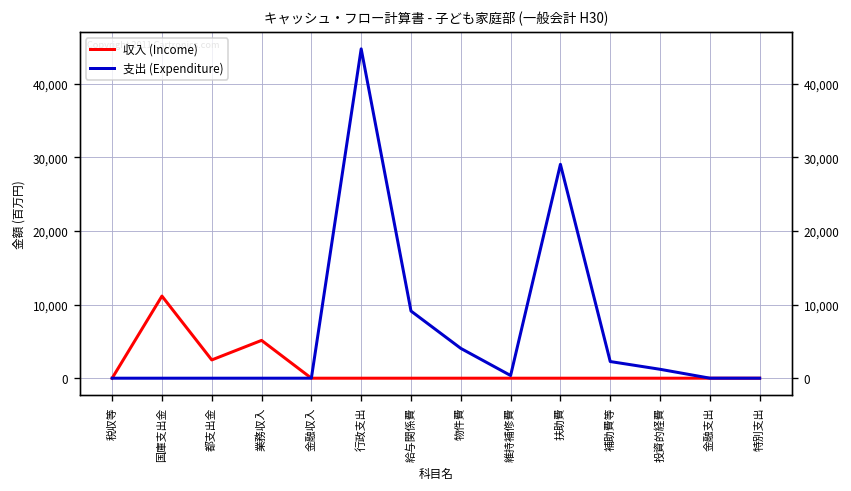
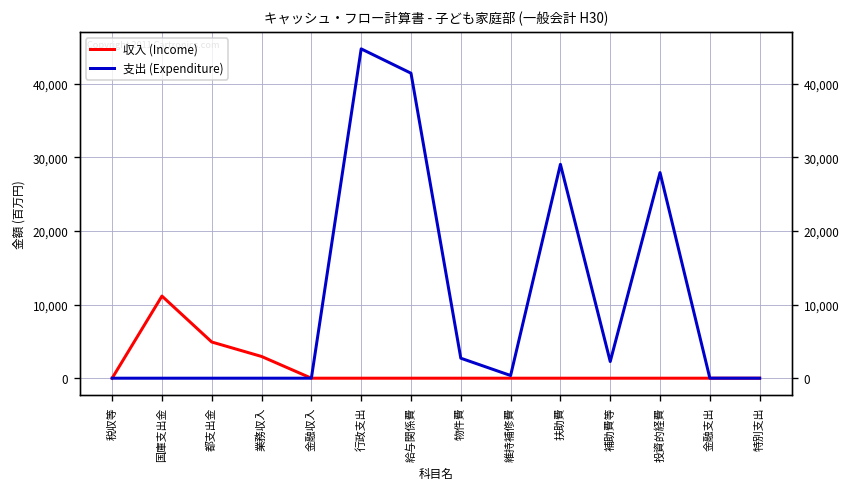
収入 (Income), 都支出金: 2,000 -> 5,000
収入 (Income), 業務収入: 5,000 -> 3,000
支出 (Expenditure), 給与関係費: 9,000 -> 41,000
支出 (Expenditure), 物件費: 4,000 -> 3,000
支出 (Expenditure), 投資的経費: 1,000 -> 28,000
